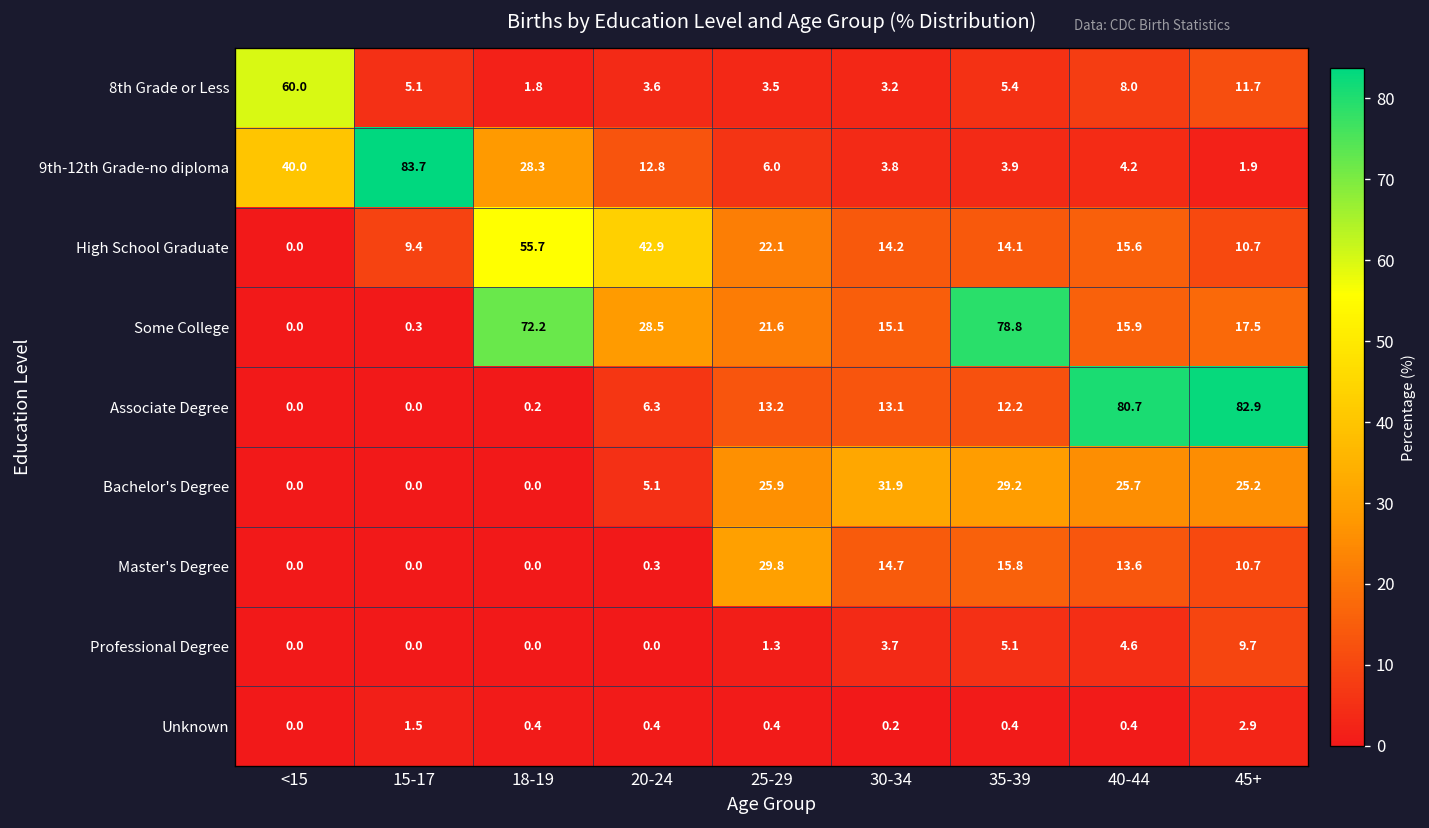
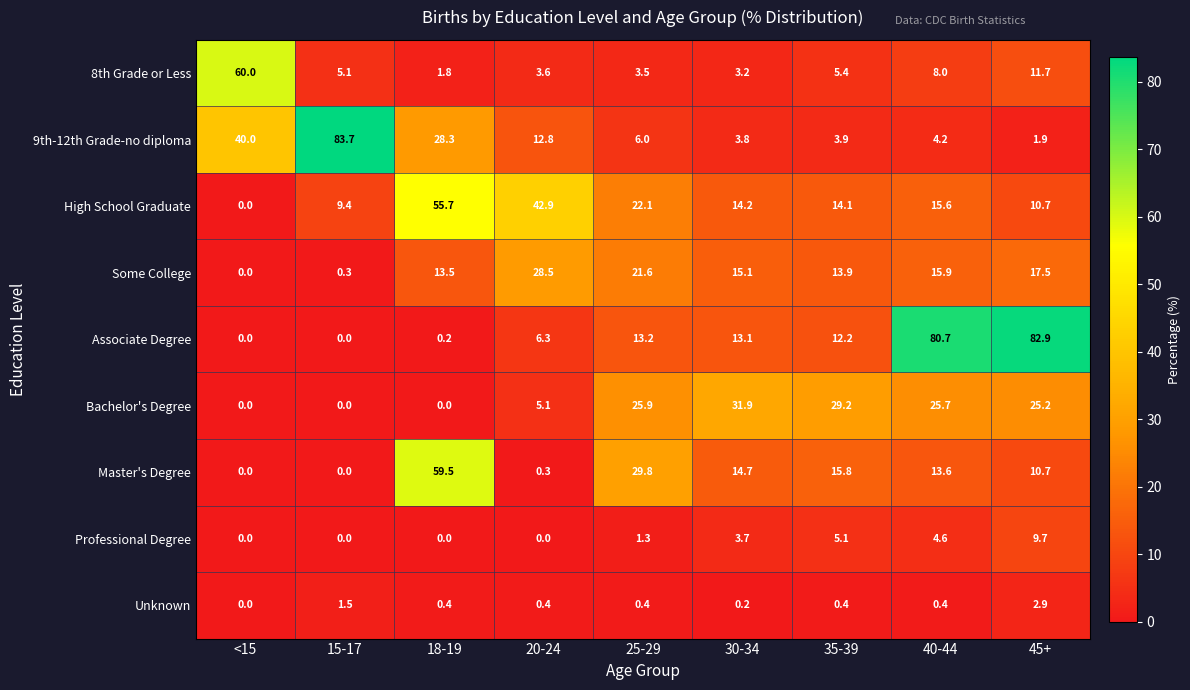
Some College, 18-19: 72.2 -> 13.5
Some College, 35-39: 78.8 -> 13.9
Master's Degree, 18-19: 0.0 -> 59.5
